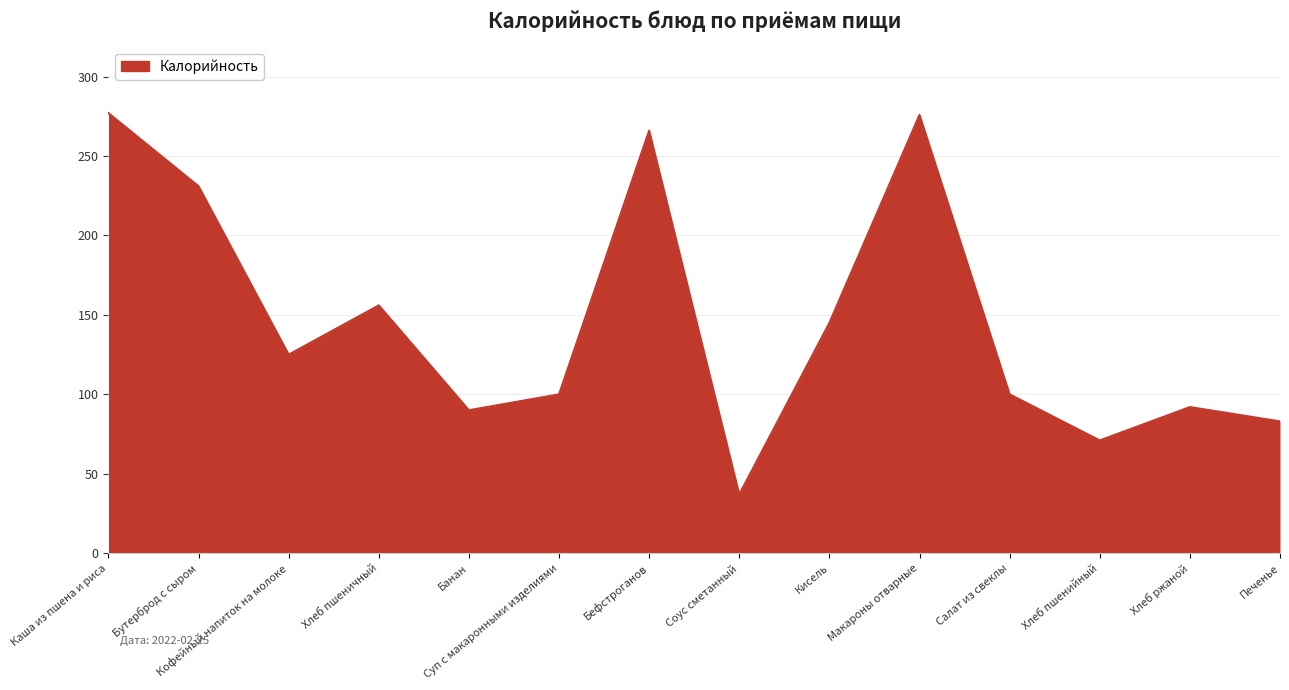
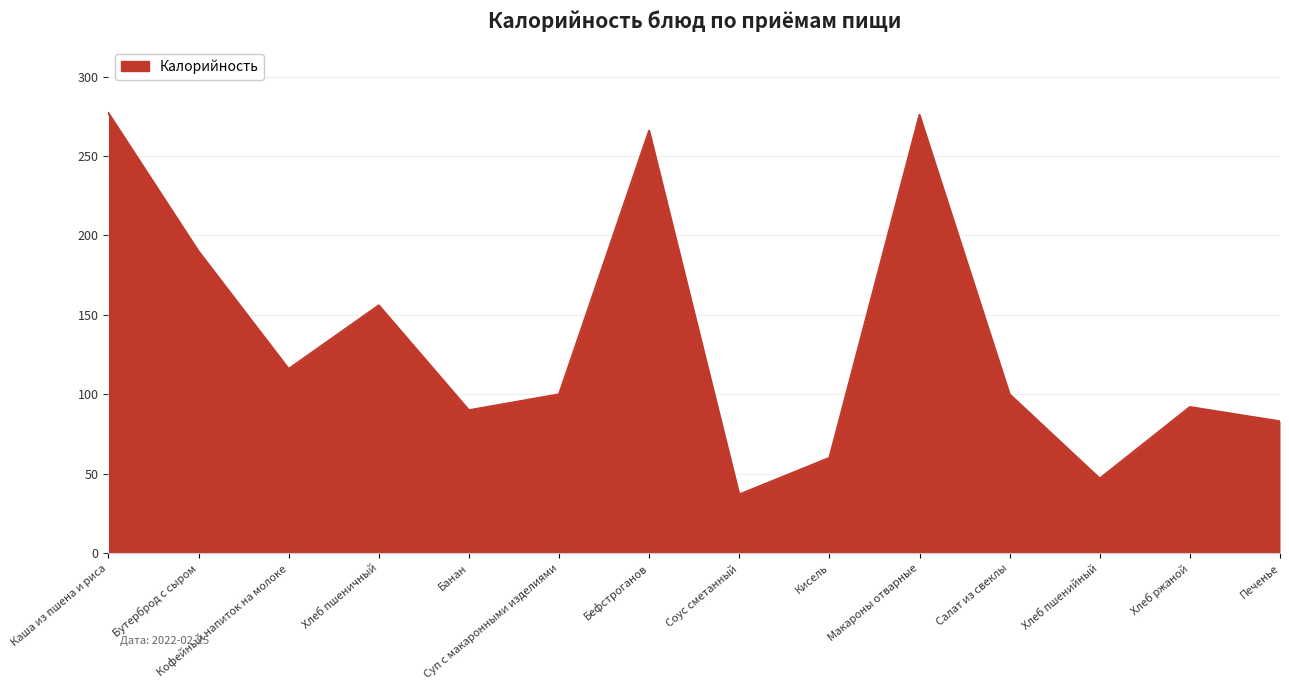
Бутерброд с сыром: 231 -> 190
Кофейный напиток на молоке: 125 -> 116
Кисель: 145 -> 60
Хлеб пшенийный: 71 -> 47
